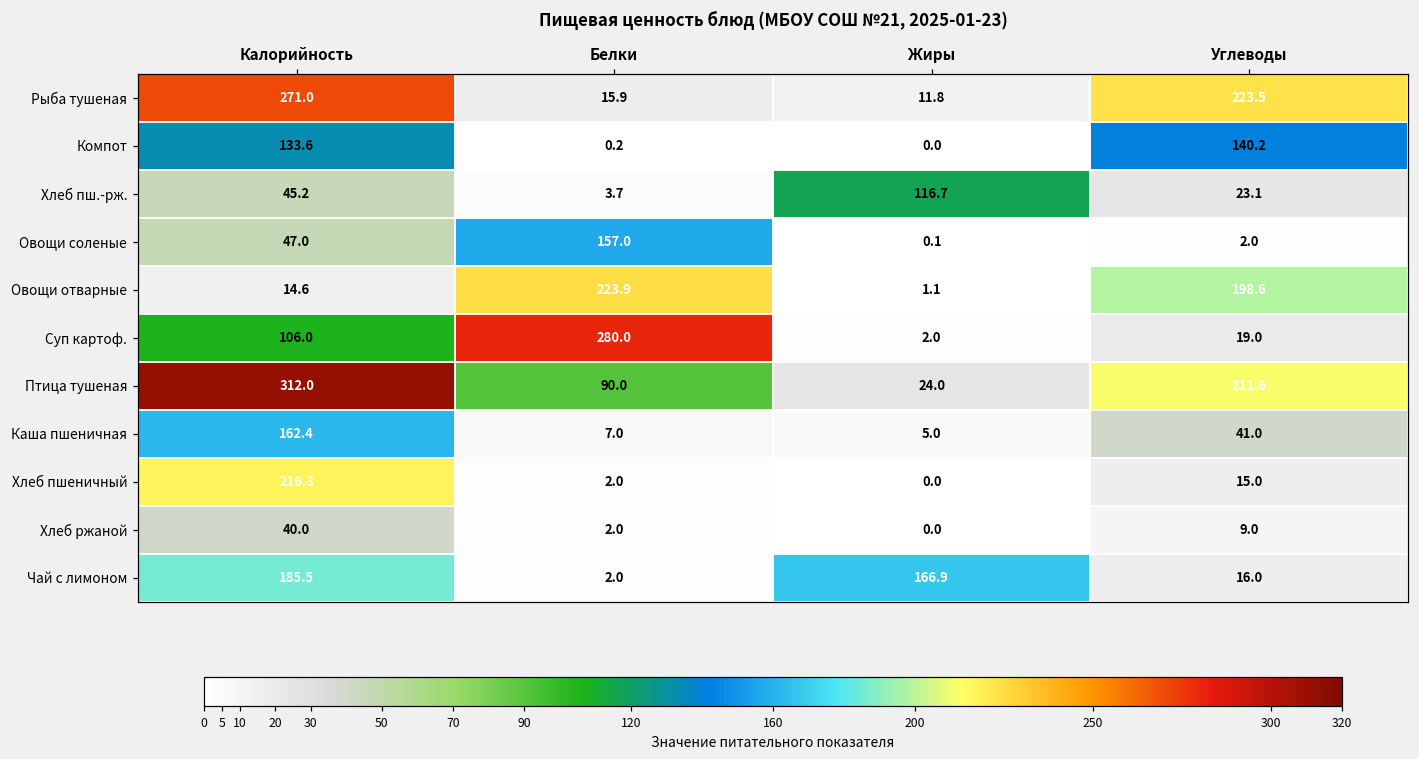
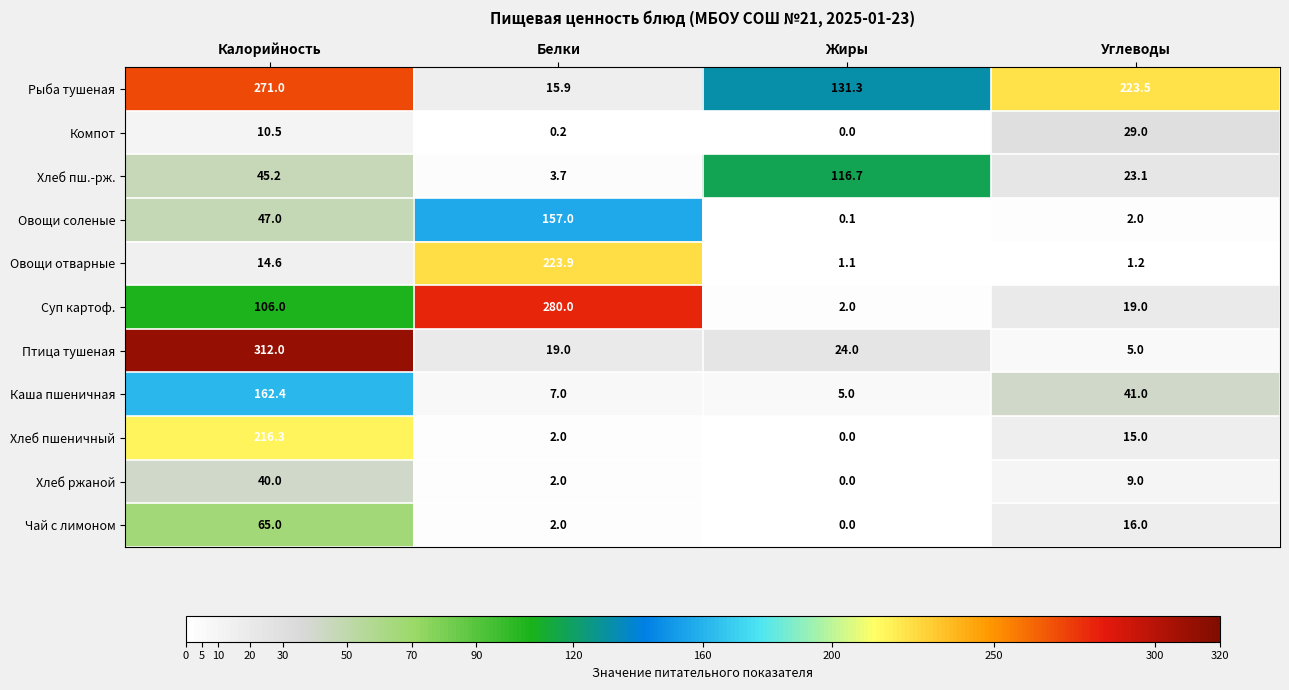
Рыба тушеная, Жиры: 11.8 -> 131.3
Компот, Калорийность: 133.6 -> 10.5
Компот, Углеводы: 140.2 -> 29.0
Овощи отварные, Углеводы: 198.6 -> 1.2
Птица тушеная, Белки: 90.0 -> 19.0
Птица тушеная, Углеводы: 211.6 -> 5.0
Чай с лимоном, Калорийность: 185.5 -> 65.0
Чай с лимоном, Жиры: 166.9 -> 0.0
